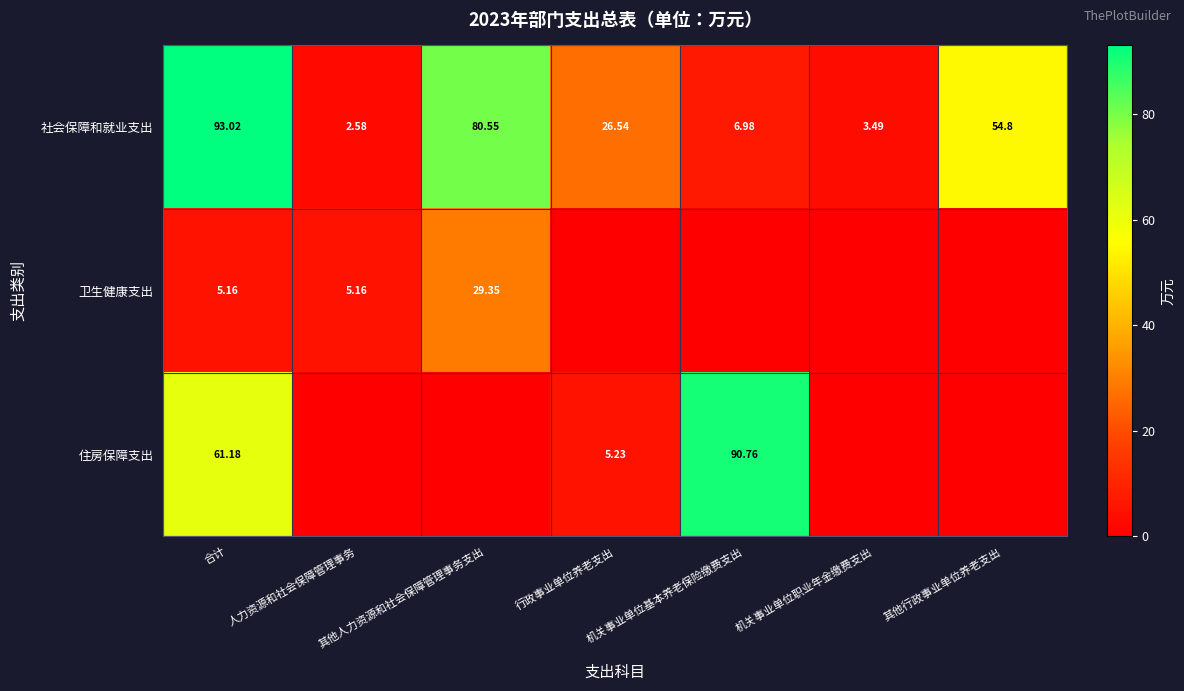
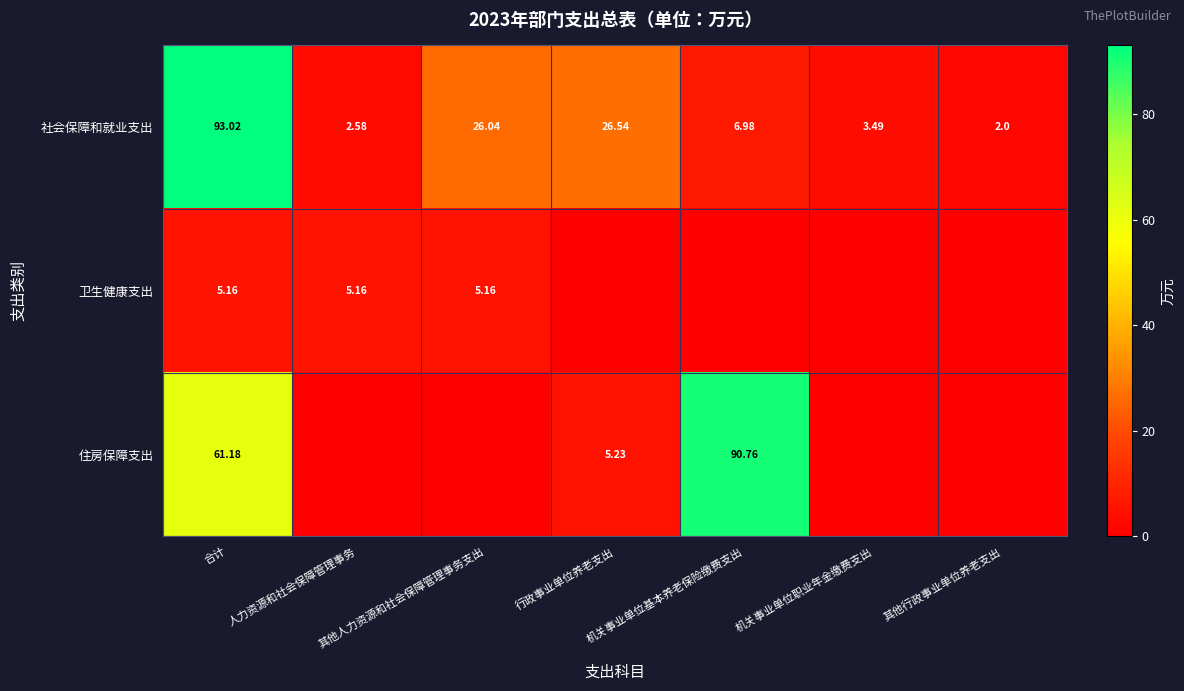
社会保障和就业支出, 其他人力资源和社会保障管理事务支出: 80.55 -> 26.04
社会保障和就业支出, 其他行政事业单位养老支出: 54.8 -> 2.0
卫生健康支出, 其他人力资源和社会保障管理事务支出: 29.35 -> 5.16
